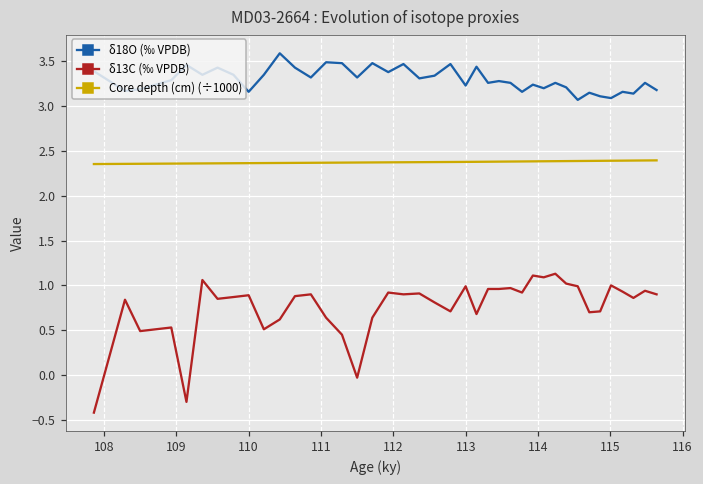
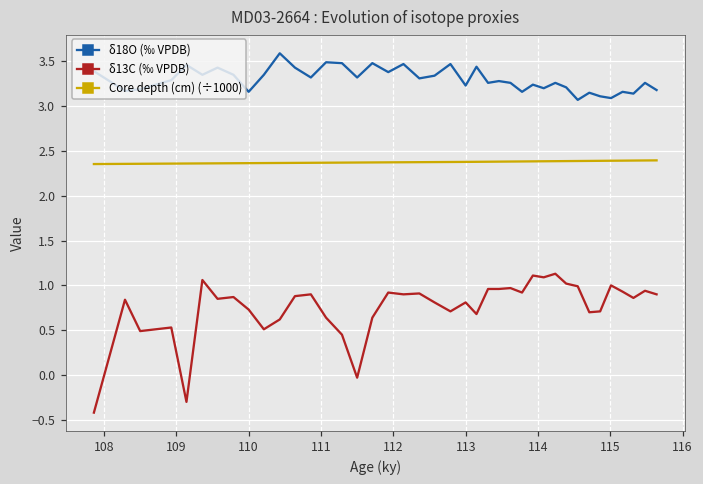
δ13C (‰ VPDB), 110: 0.9 -> 0.7
δ13C (‰ VPDB), 113: 1.0 -> 0.8
